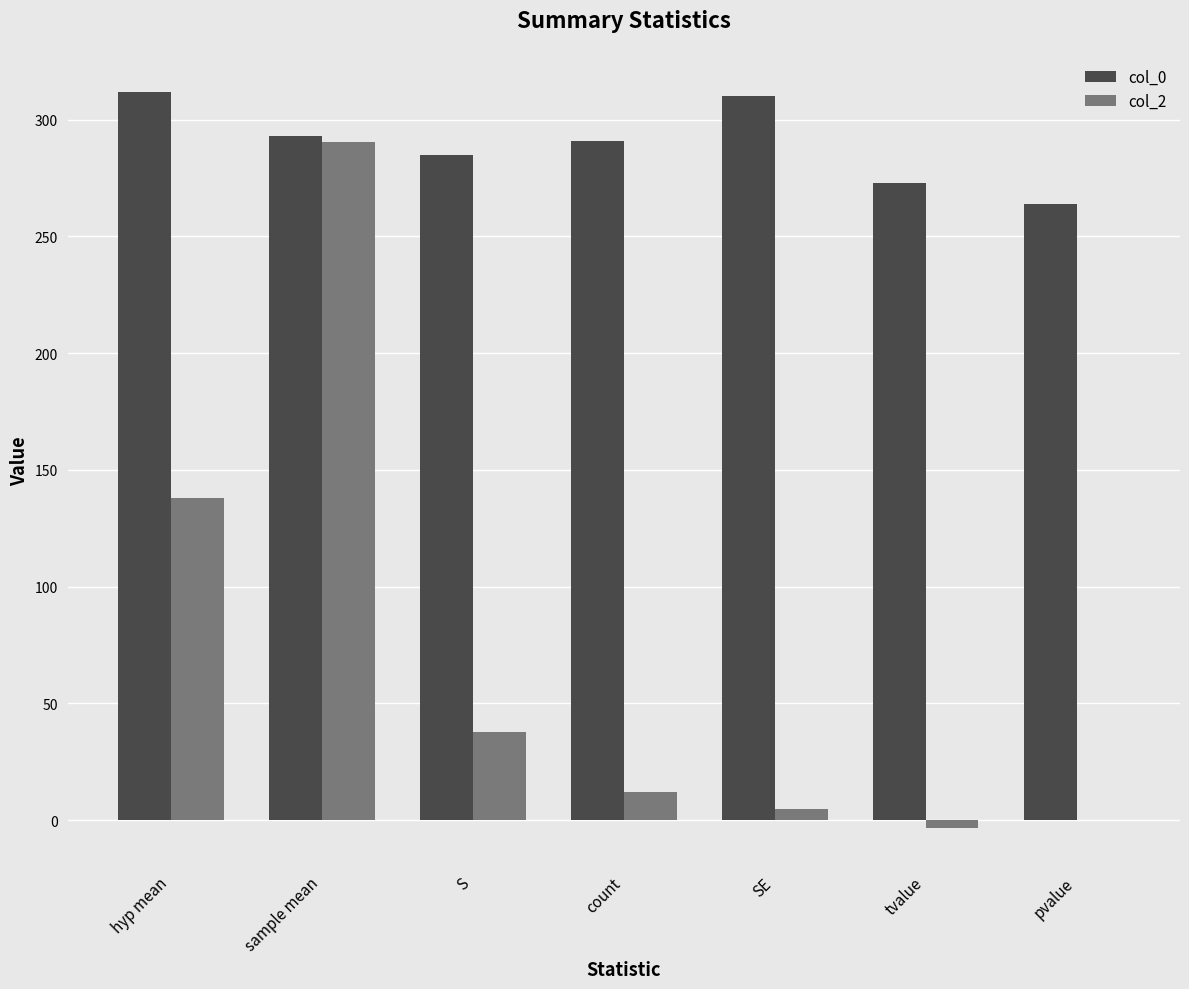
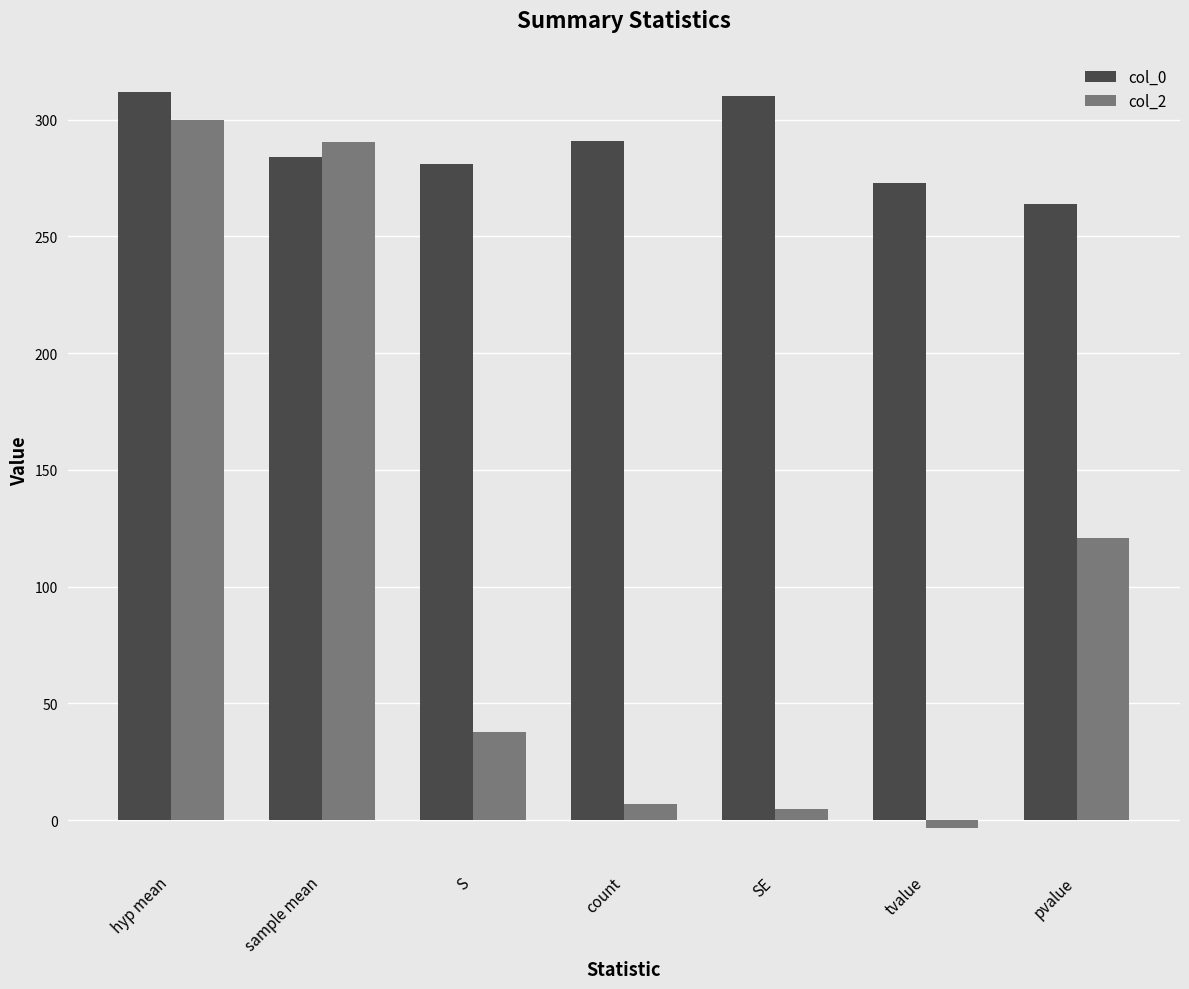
col_2, hyp mean: 138 -> 300
col_0, sample mean: 293 -> 284
col_0, S: 285 -> 281
col_2, count: 12 -> 7
col_2, pvalue: 0 -> 121
